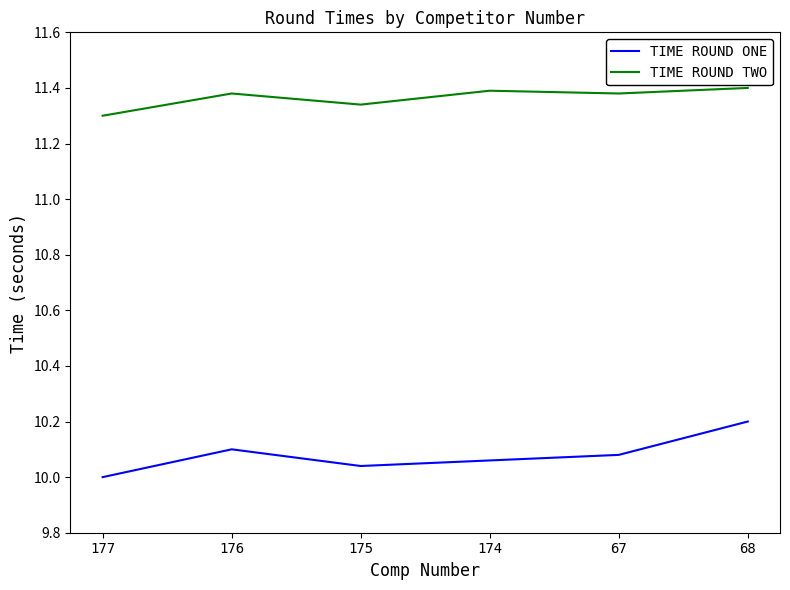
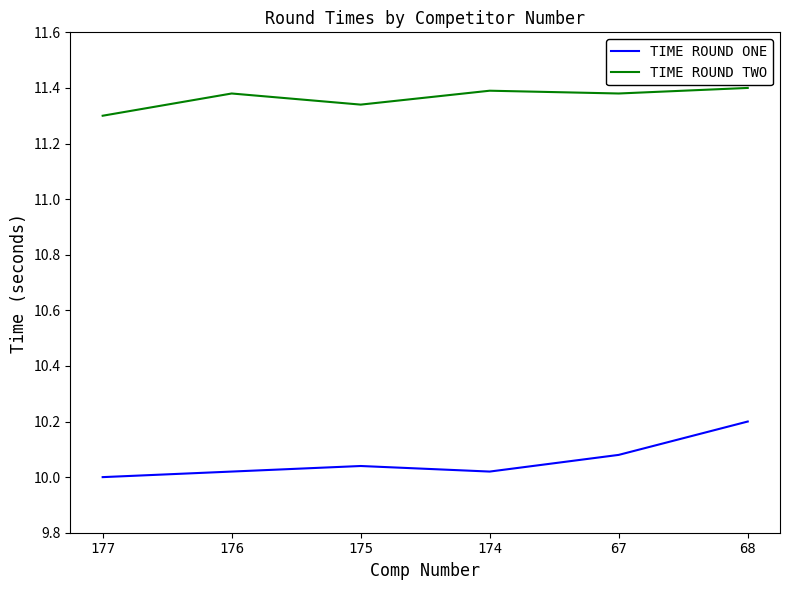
TIME ROUND ONE, 176: 10.10 -> 10.02
TIME ROUND ONE, 174: 10.06 -> 10.02
